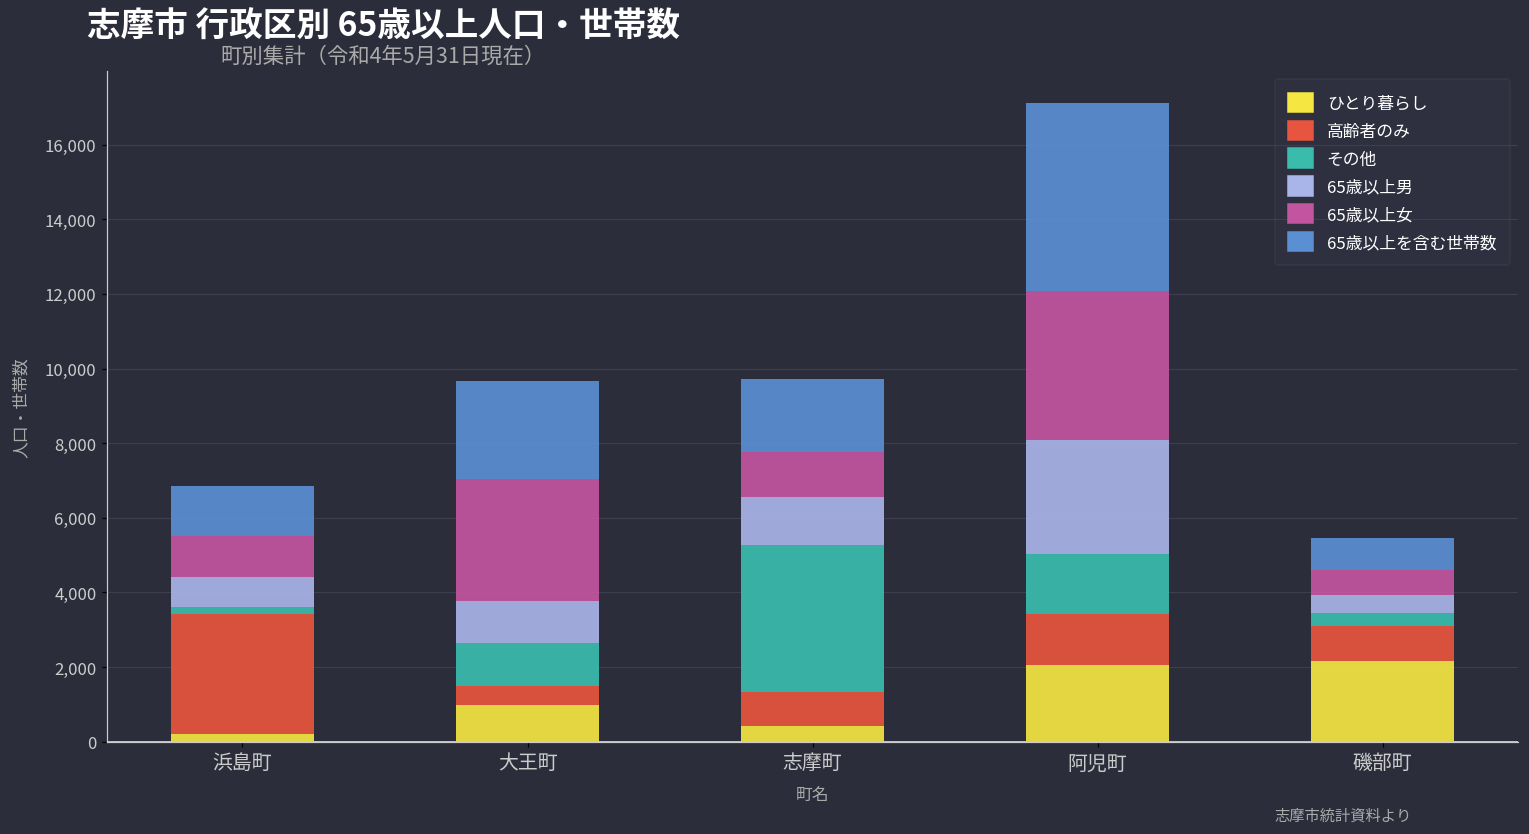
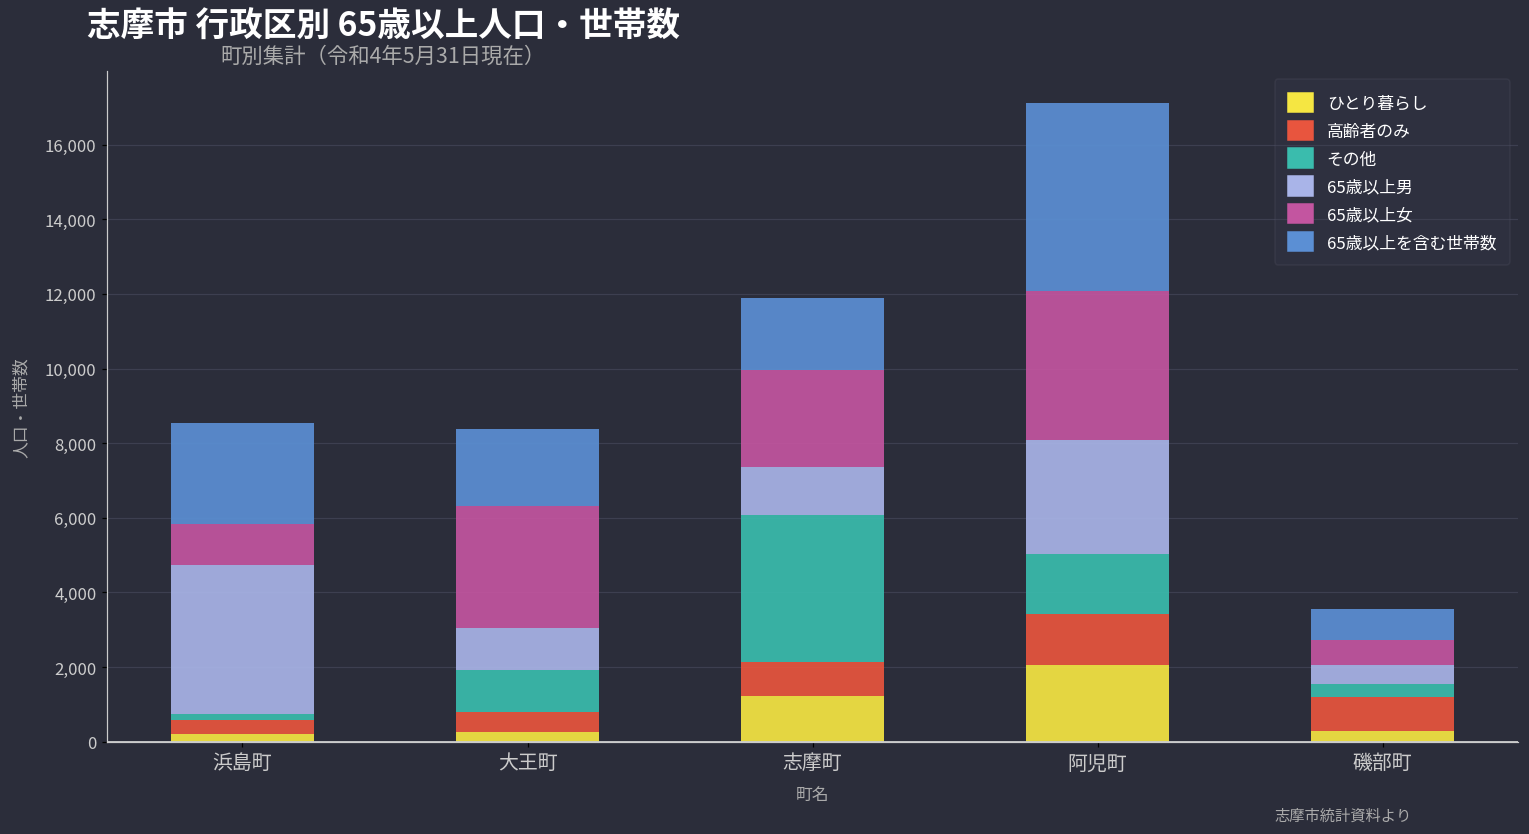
高齢者のみ, 浜島町: 3,200 -> 400
65歳以上男, 浜島町: 800 -> 4,000
65歳以上を含む世帯数, 浜島町: 1,300 -> 2,700
ひとり暮らし, 大王町: 1,000 -> 300
65歳以上を含む世帯数, 大王町: 2,600 -> 2,100
ひとり暮らし, 志摩町: 400 -> 1,200
65歳以上女, 志摩町: 1,200 -> 2,600
ひとり暮らし, 磯部町: 2,200 -> 300
